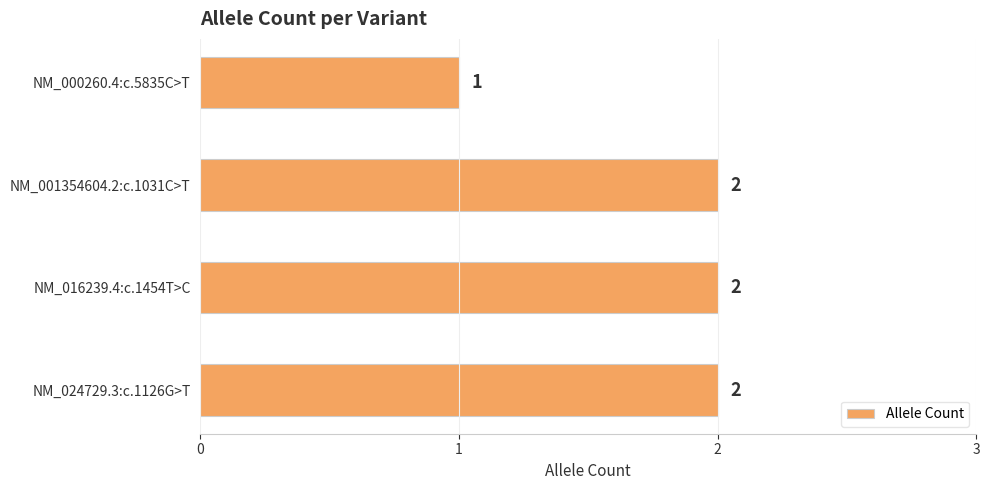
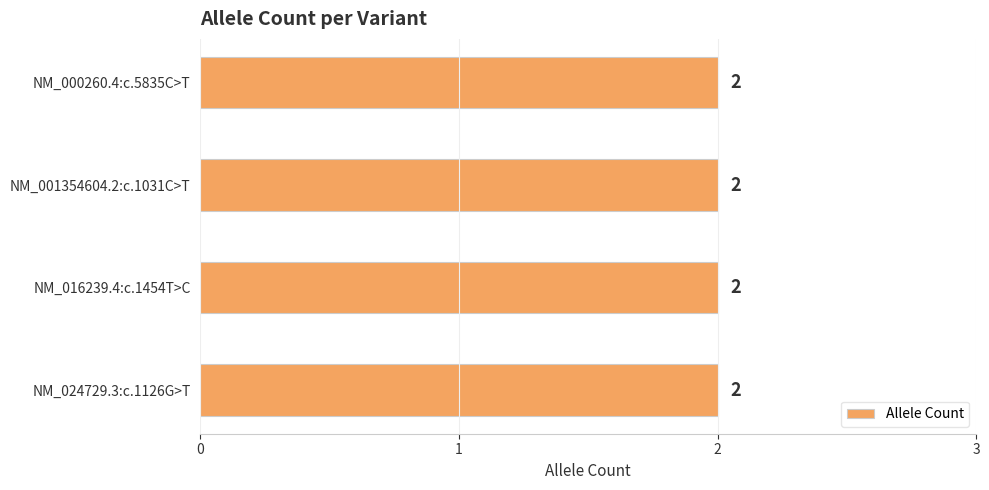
NM_000260.4:c.5835C>T: 1 -> 2
